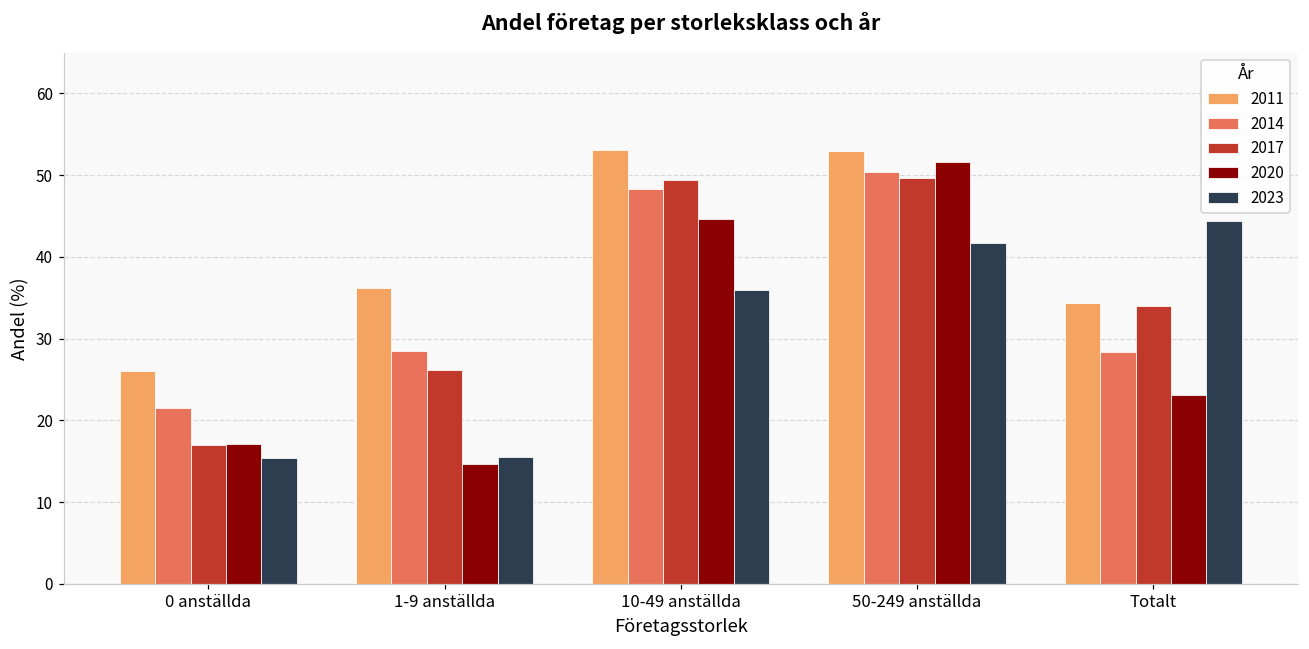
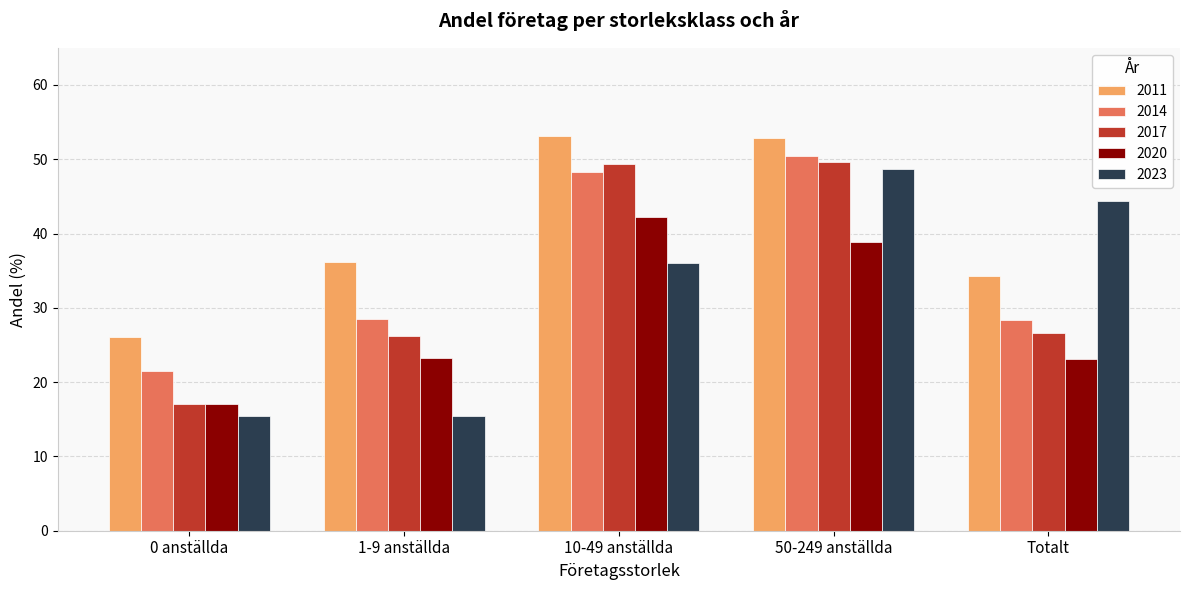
2020, 1-9 anställda: 15 -> 23
2020, 10-49 anställda: 45 -> 42
2020, 50-249 anställda: 52 -> 39
2023, 50-249 anställda: 42 -> 49
2017, Totalt: 34 -> 27
